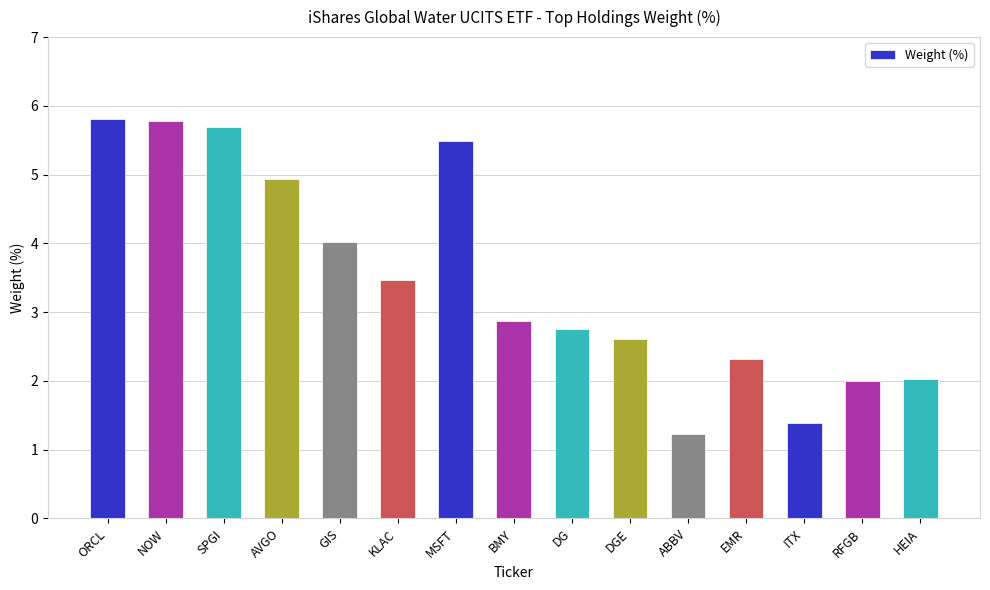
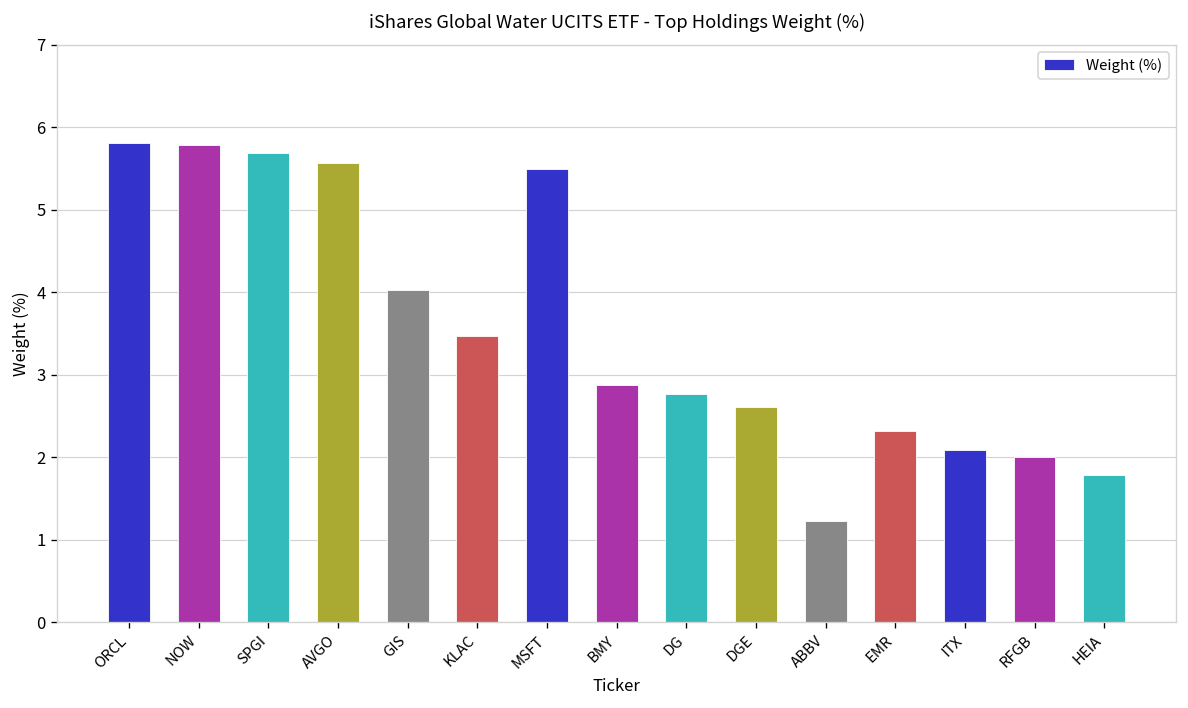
AVGO: 4.9 -> 5.6
ITX: 1.4 -> 2.1
HEIA: 2.0 -> 1.8
